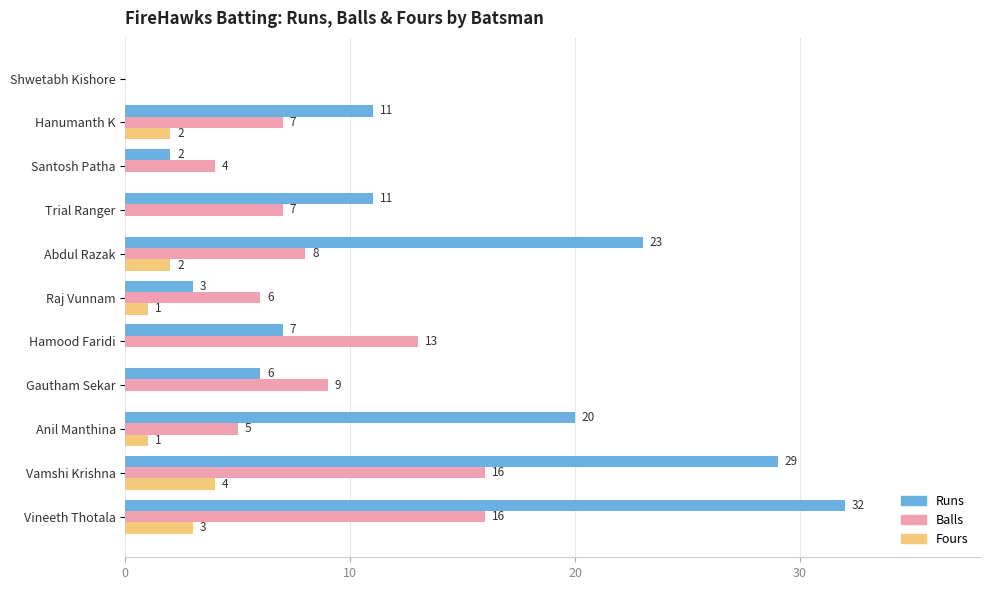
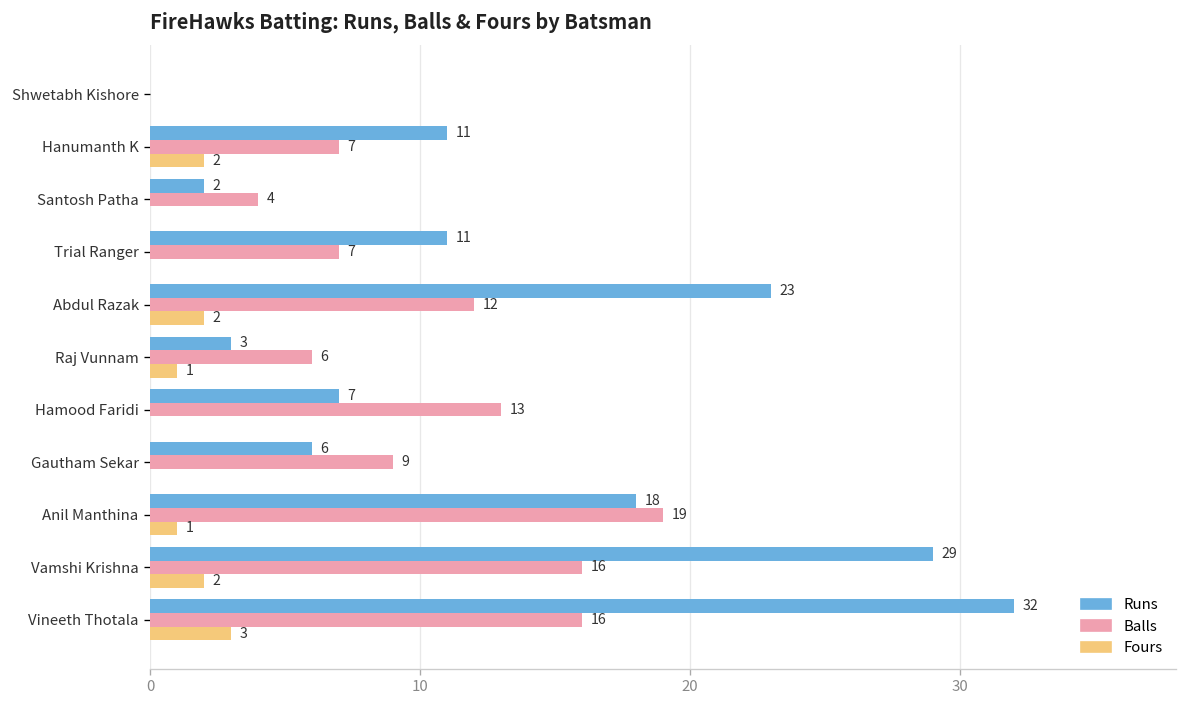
Balls, Abdul Razak: 8 -> 12
Runs, Anil Manthina: 20 -> 18
Balls, Anil Manthina: 5 -> 19
Fours, Vamshi Krishna: 4 -> 2
